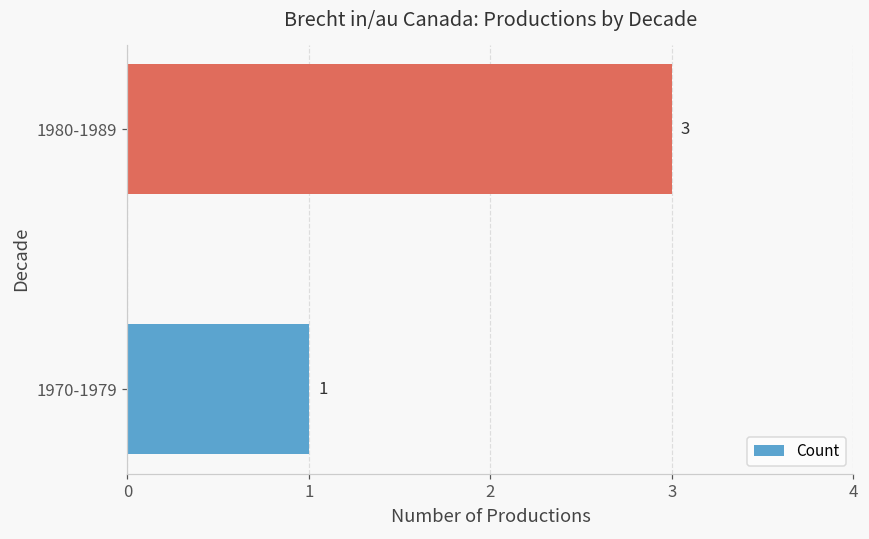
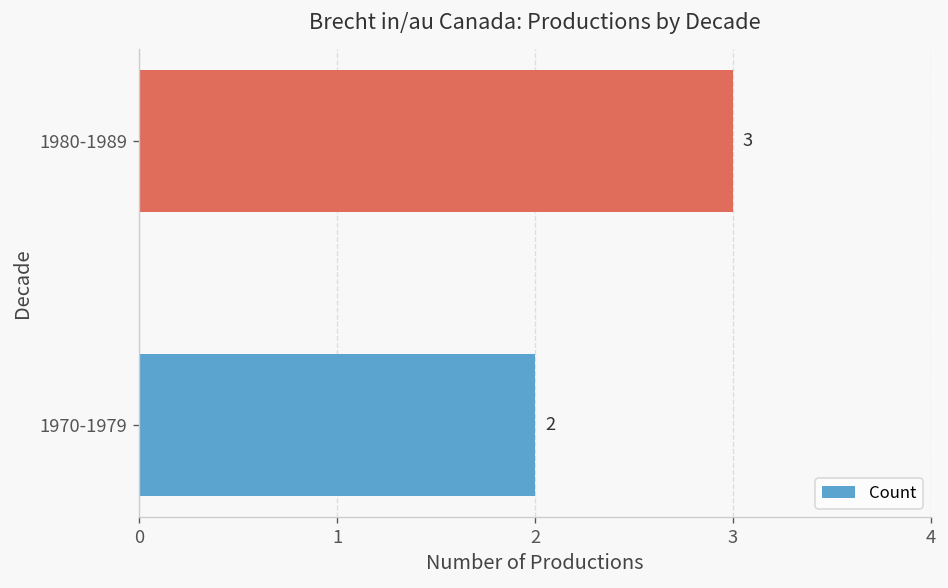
1970-1979: 1 -> 2
